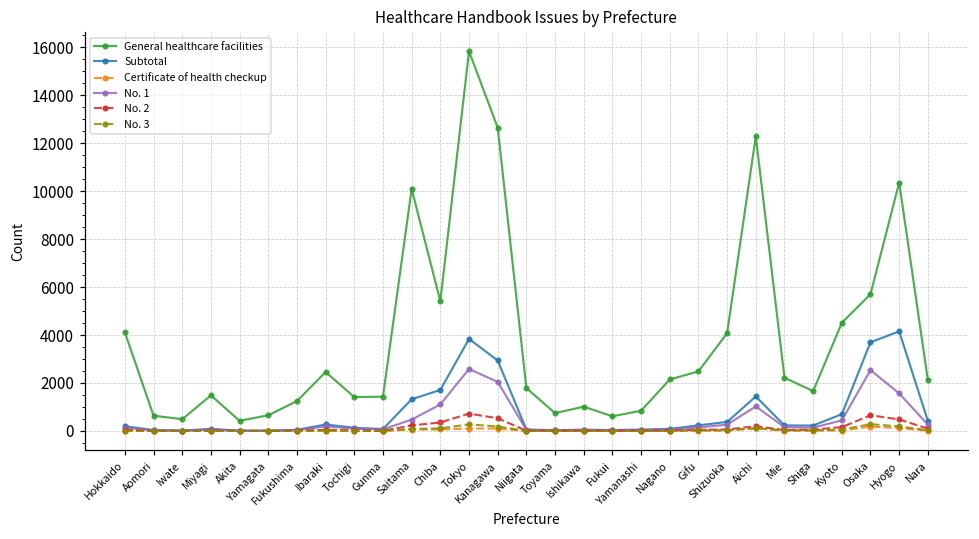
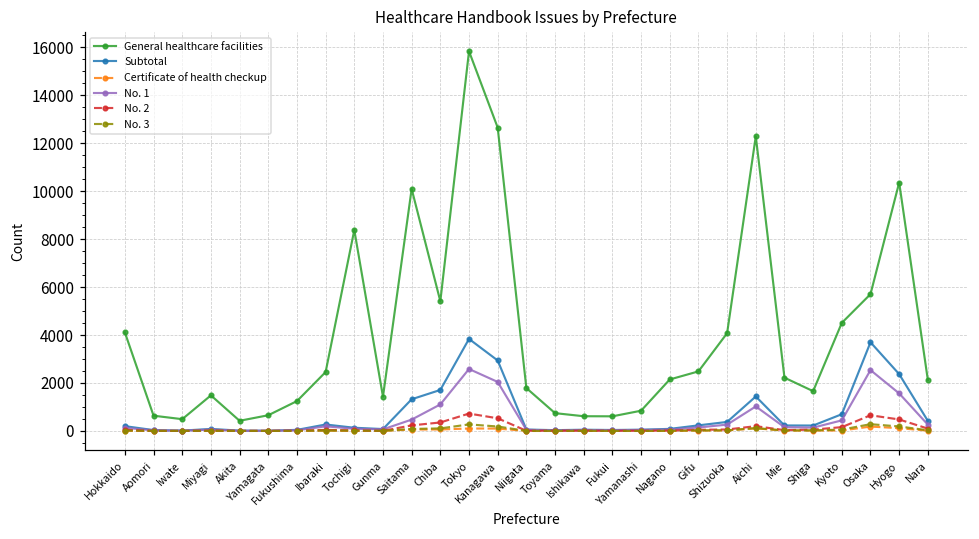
General healthcare facilities, Tochigi: 1400 -> 8400
General healthcare facilities, Ishikawa: 1000 -> 600
Subtotal, Hyogo: 4200 -> 2400
